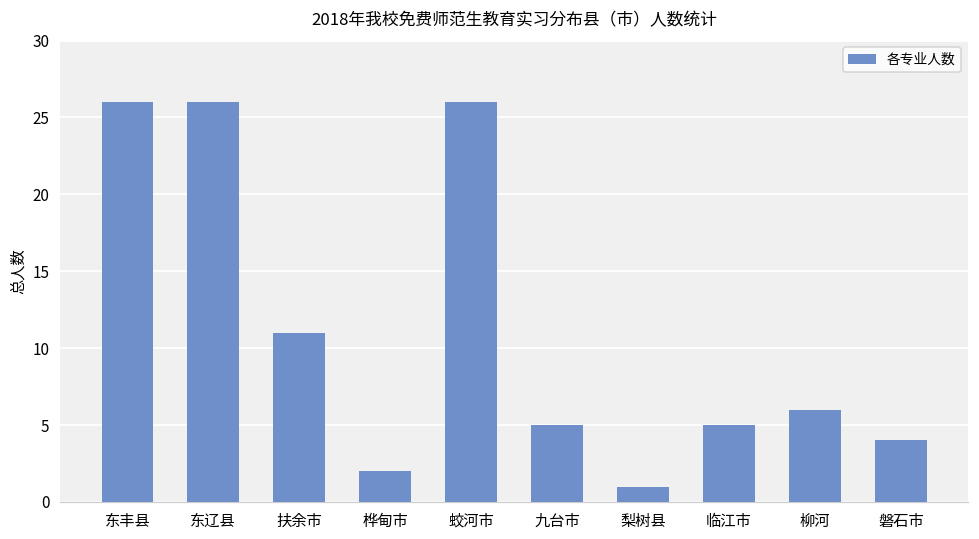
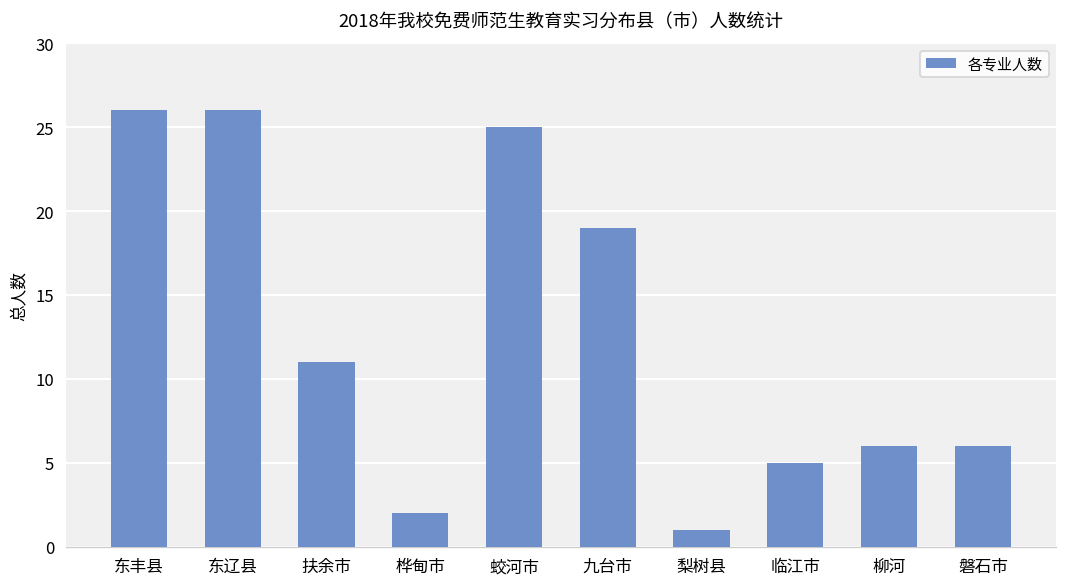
蛟河市: 26 -> 25
九台市: 5 -> 19
磐石市: 4 -> 6
